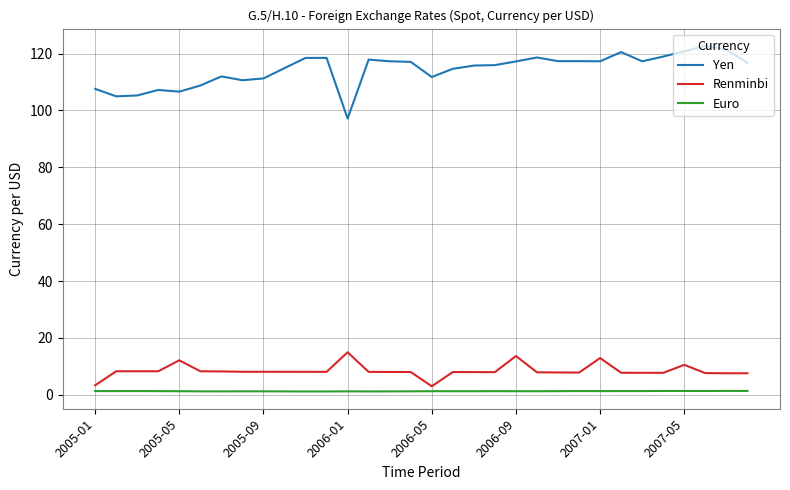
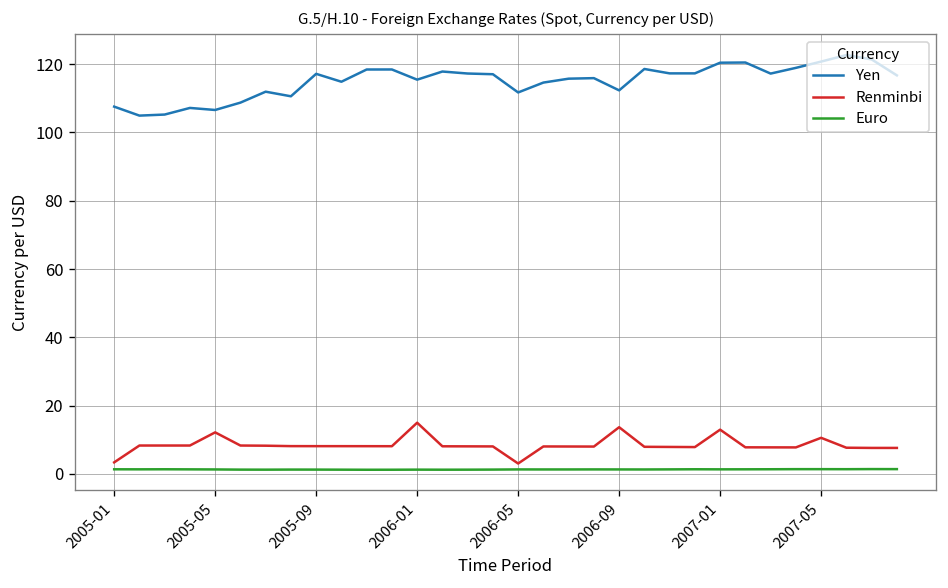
Yen, 2005-09: 111 -> 117
Yen, 2006-01: 97 -> 115
Yen, 2006-09: 117 -> 112
Yen, 2007-01: 117 -> 120
